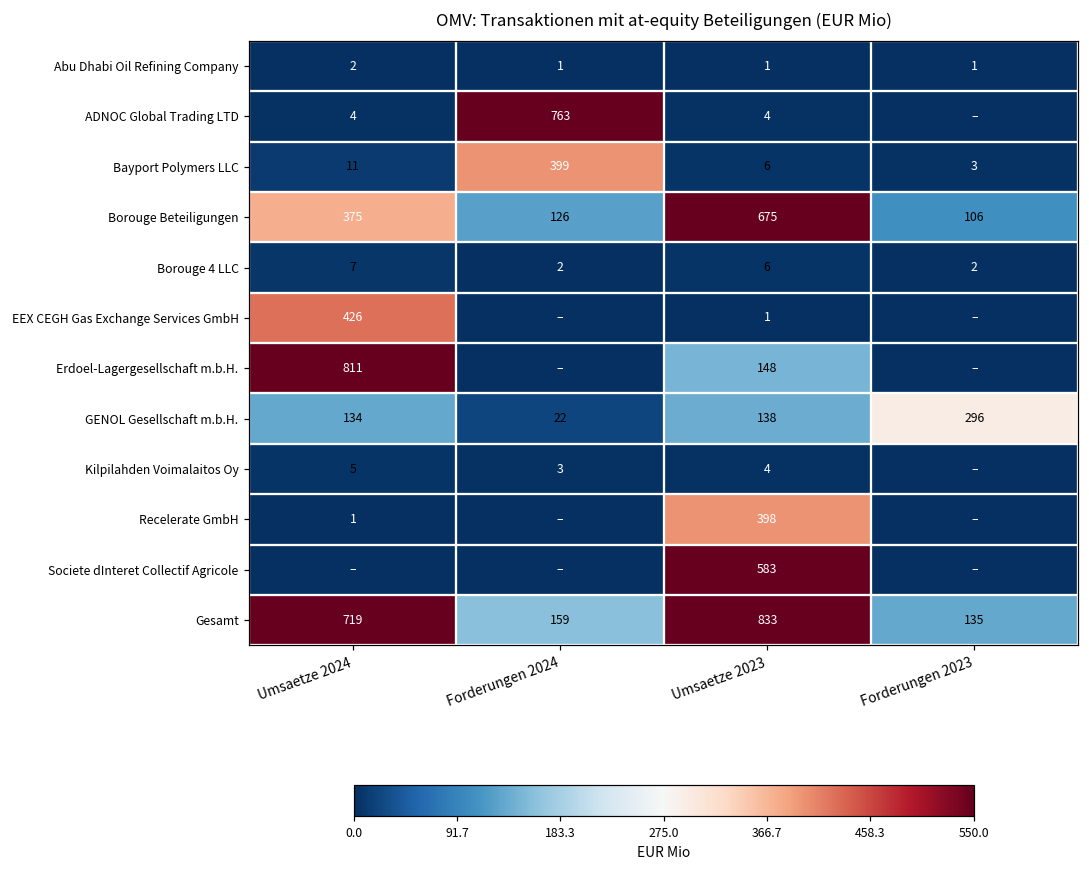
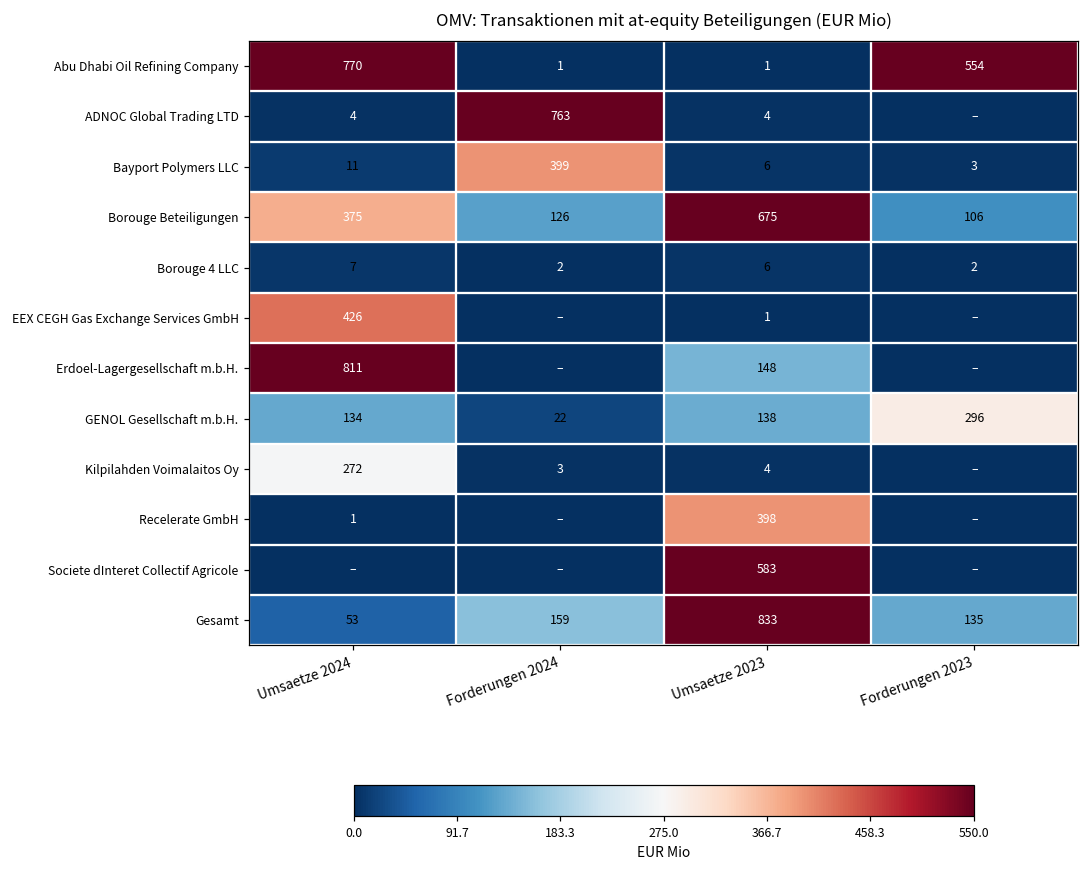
Abu Dhabi Oil Refining Company, Umsaetze 2024: 2 -> 770
Abu Dhabi Oil Refining Company, Forderungen 2023: 1 -> 554
Kilpilahden Voimalaitos Oy, Umsaetze 2024: 5 -> 272
Gesamt, Umsaetze 2024: 719 -> 53
